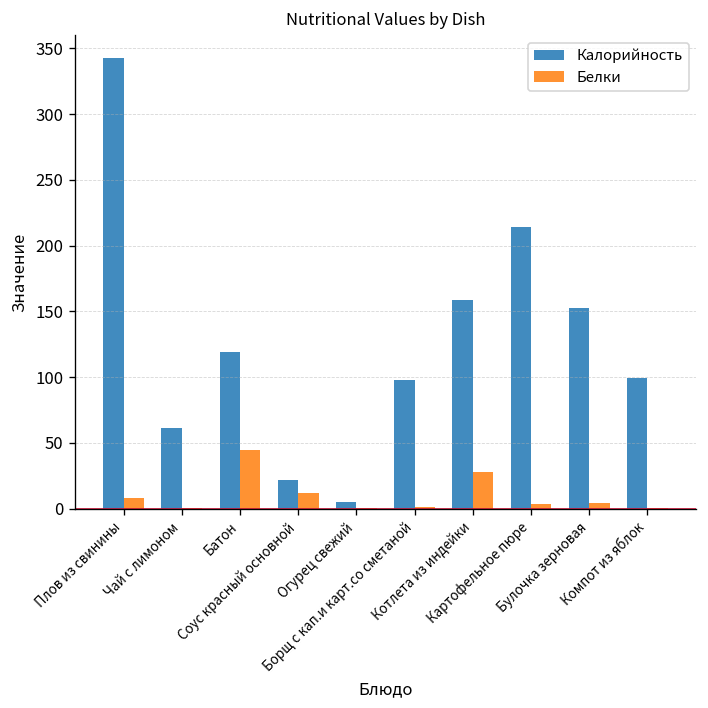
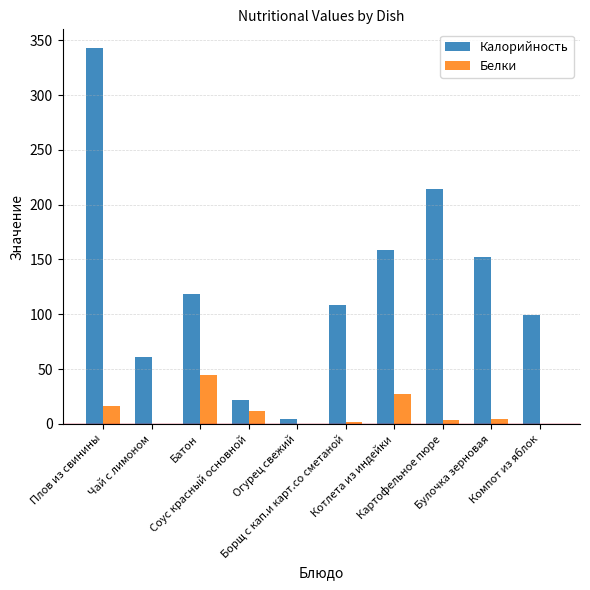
Белки, Плов из свинины: 8 -> 16
Калорийность, Борщ с кап.и карт.со сметаной: 98 -> 108
